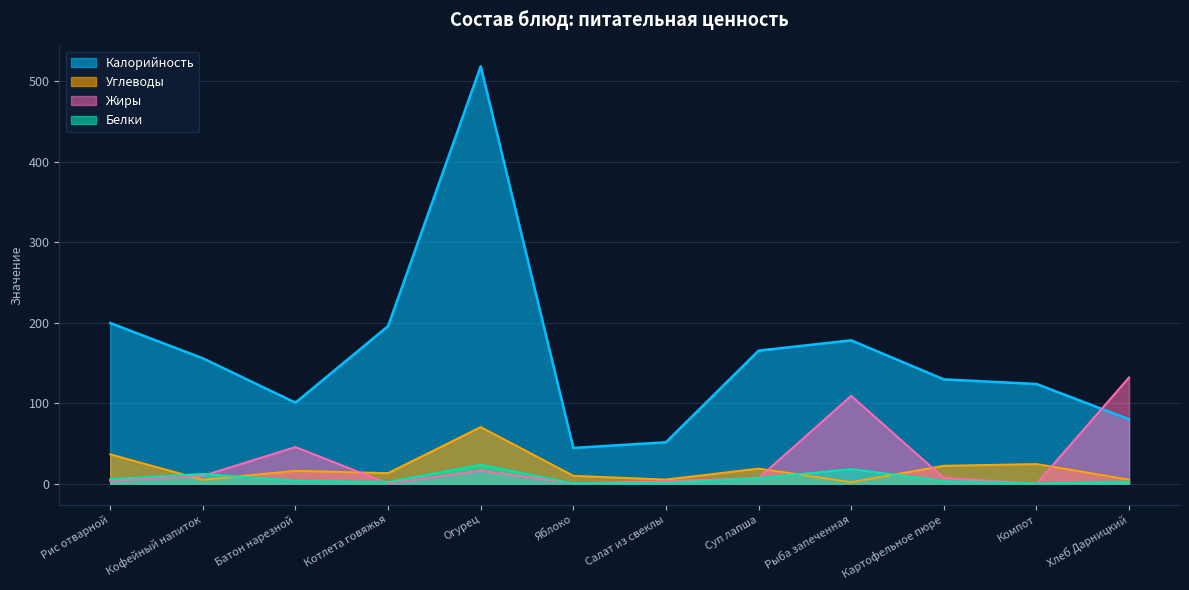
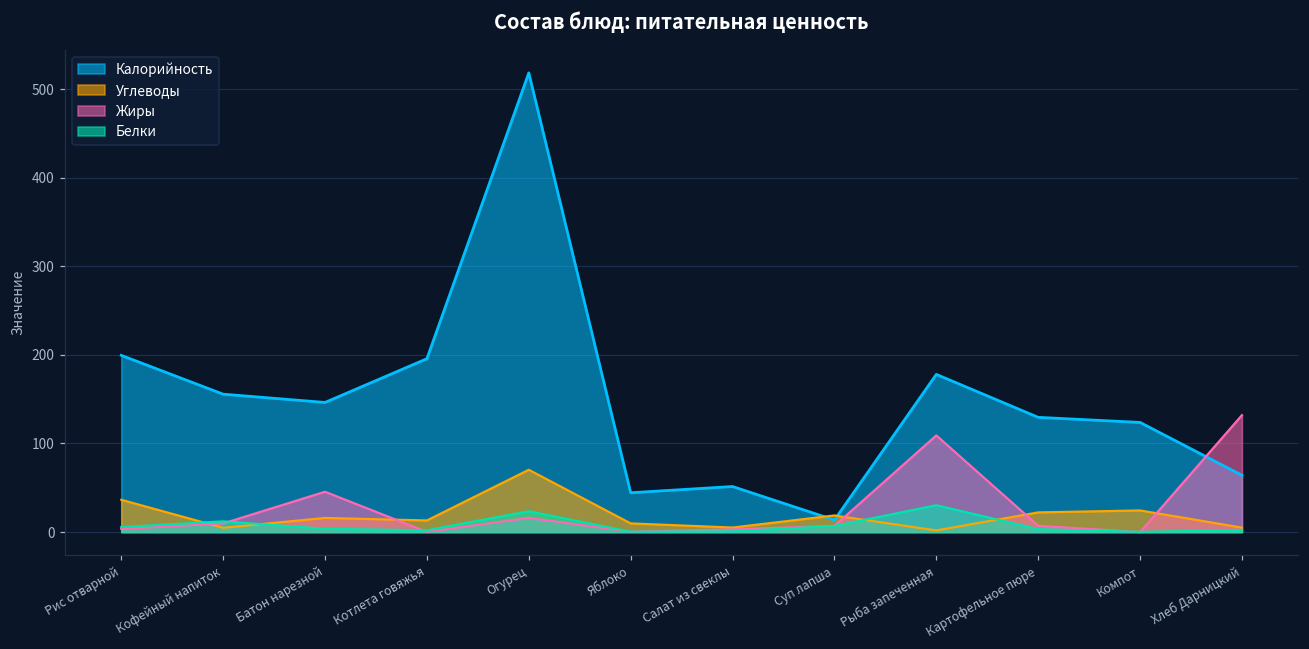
Калорийность, Батон нарезной: 100 -> 150
Калорийность, Суп лапша: 170 -> 10
Белки, Рыба запеченная: 20 -> 30
Калорийность, Хлеб Дарницкий: 80 -> 60
